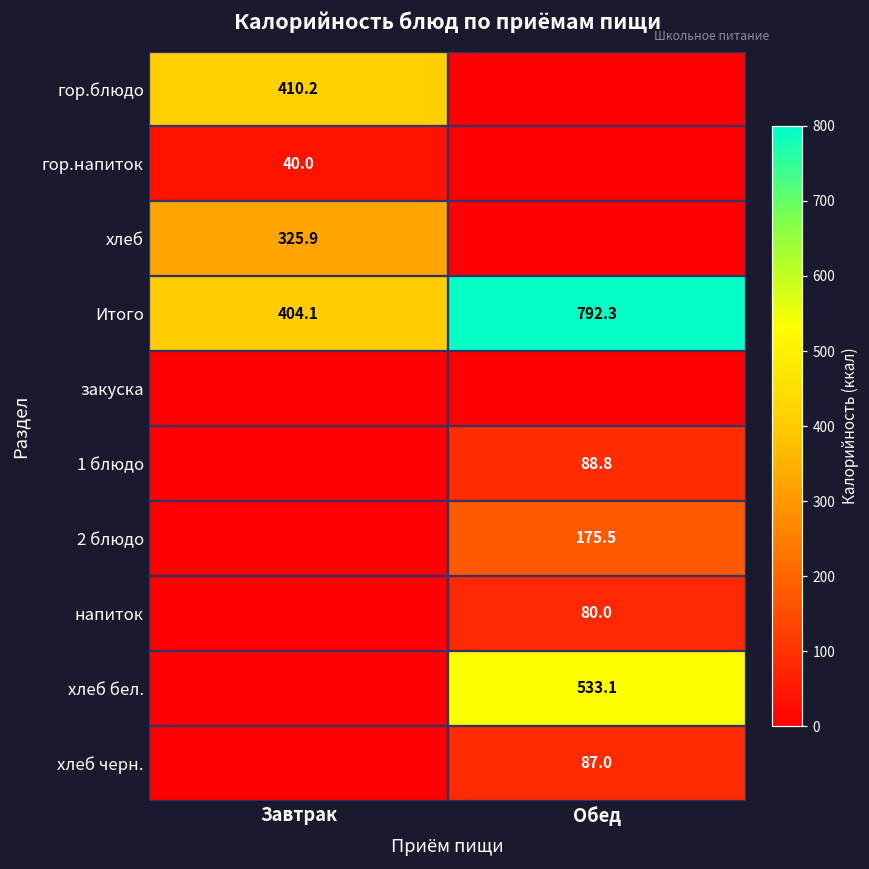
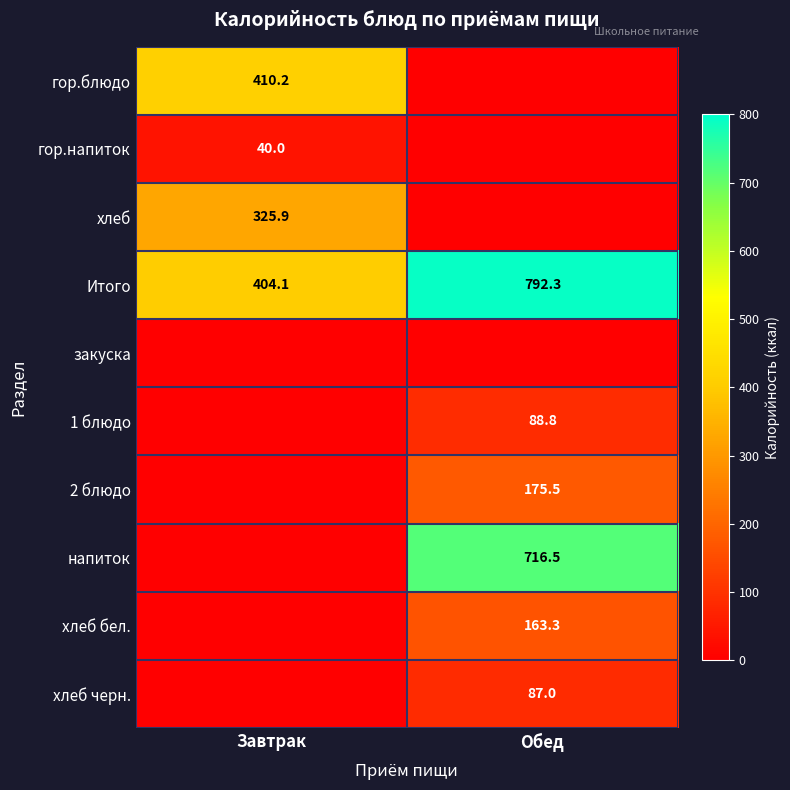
напиток, Обед: 80.0 -> 716.5
хлеб бел., Обед: 533.1 -> 163.3
